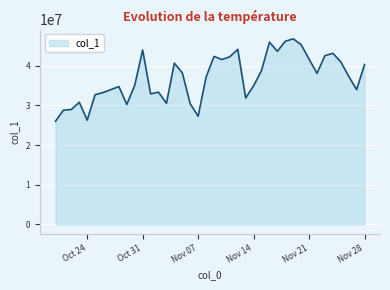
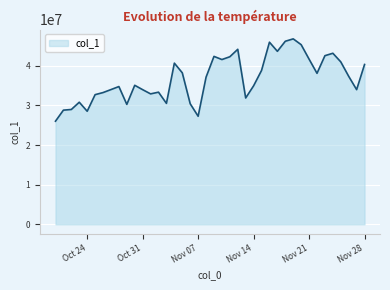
Oct 24: 26000000 -> 29000000
Oct 31: 44000000 -> 34000000
